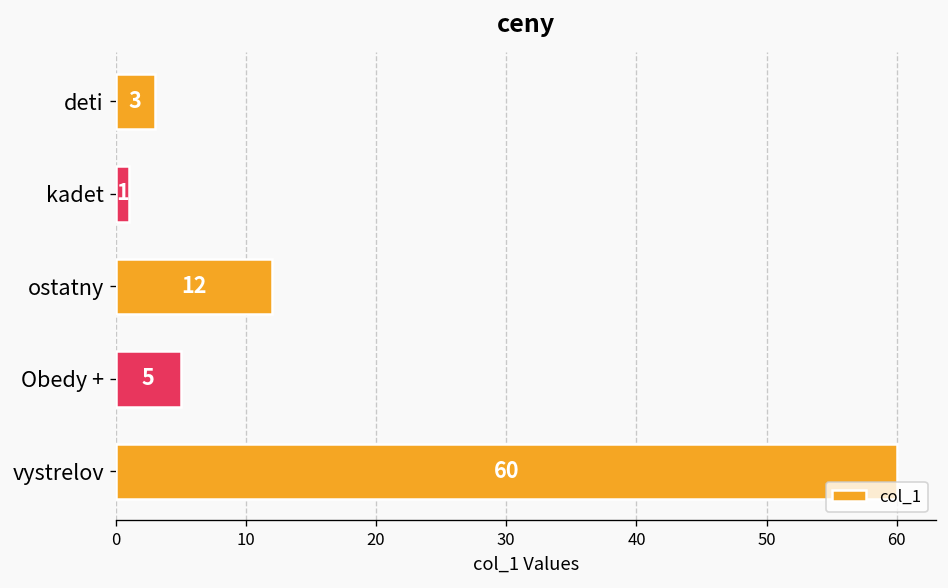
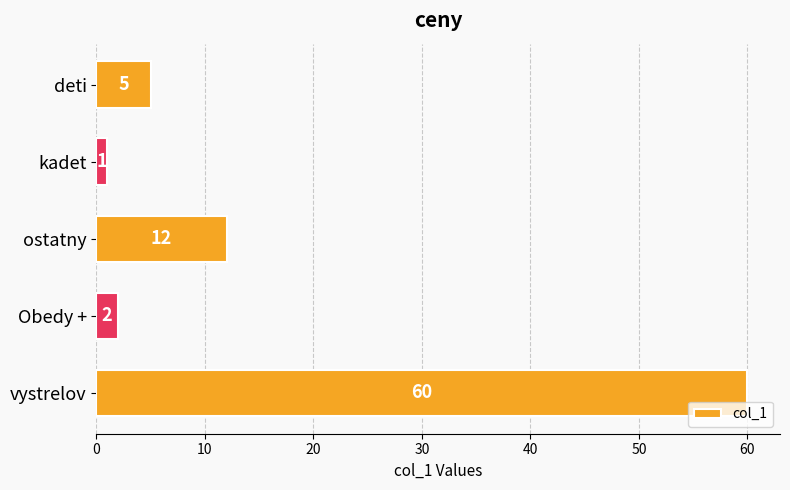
deti: 3 -> 5
Obedy +: 5 -> 2
